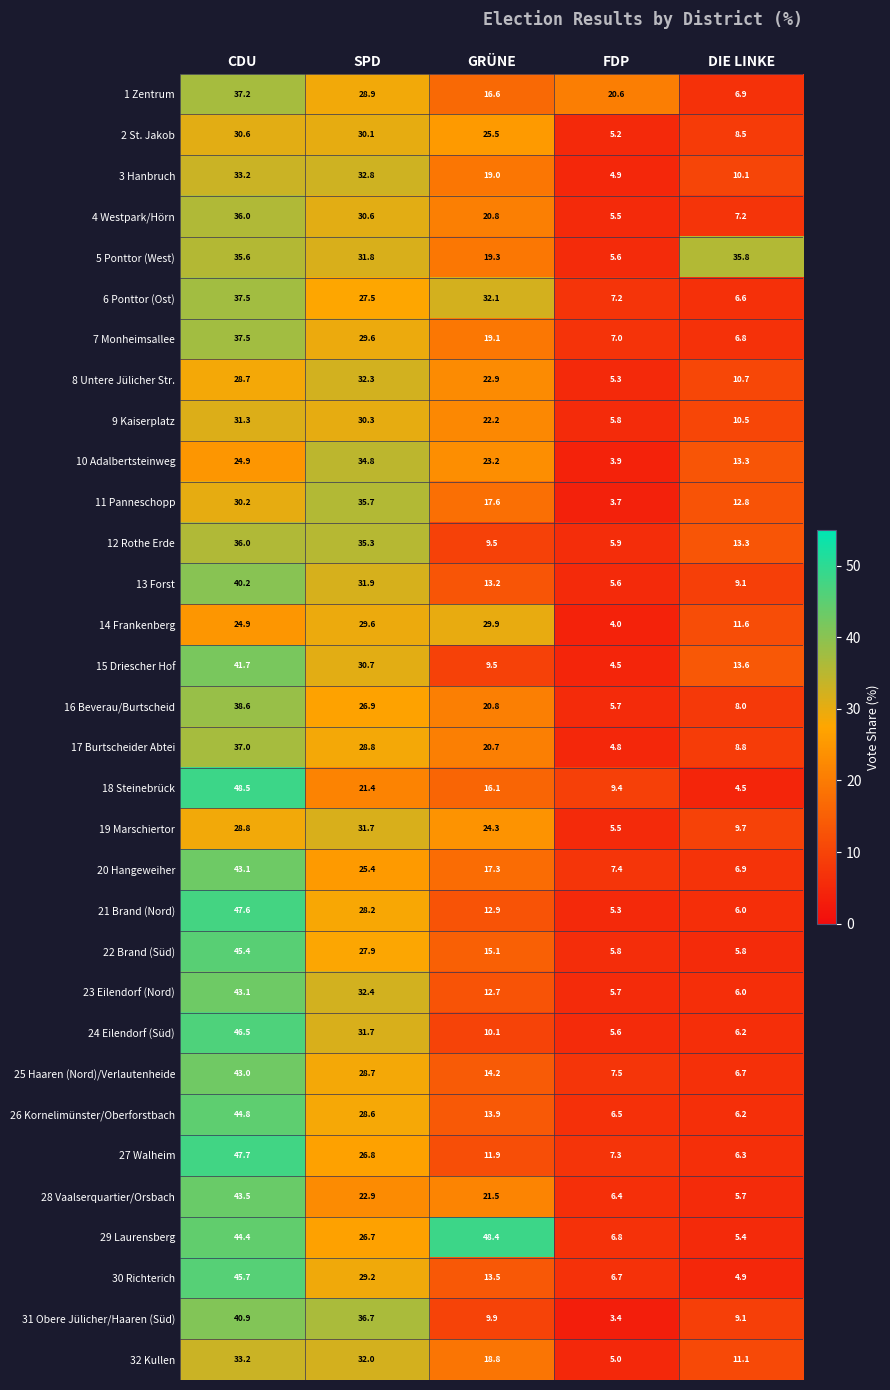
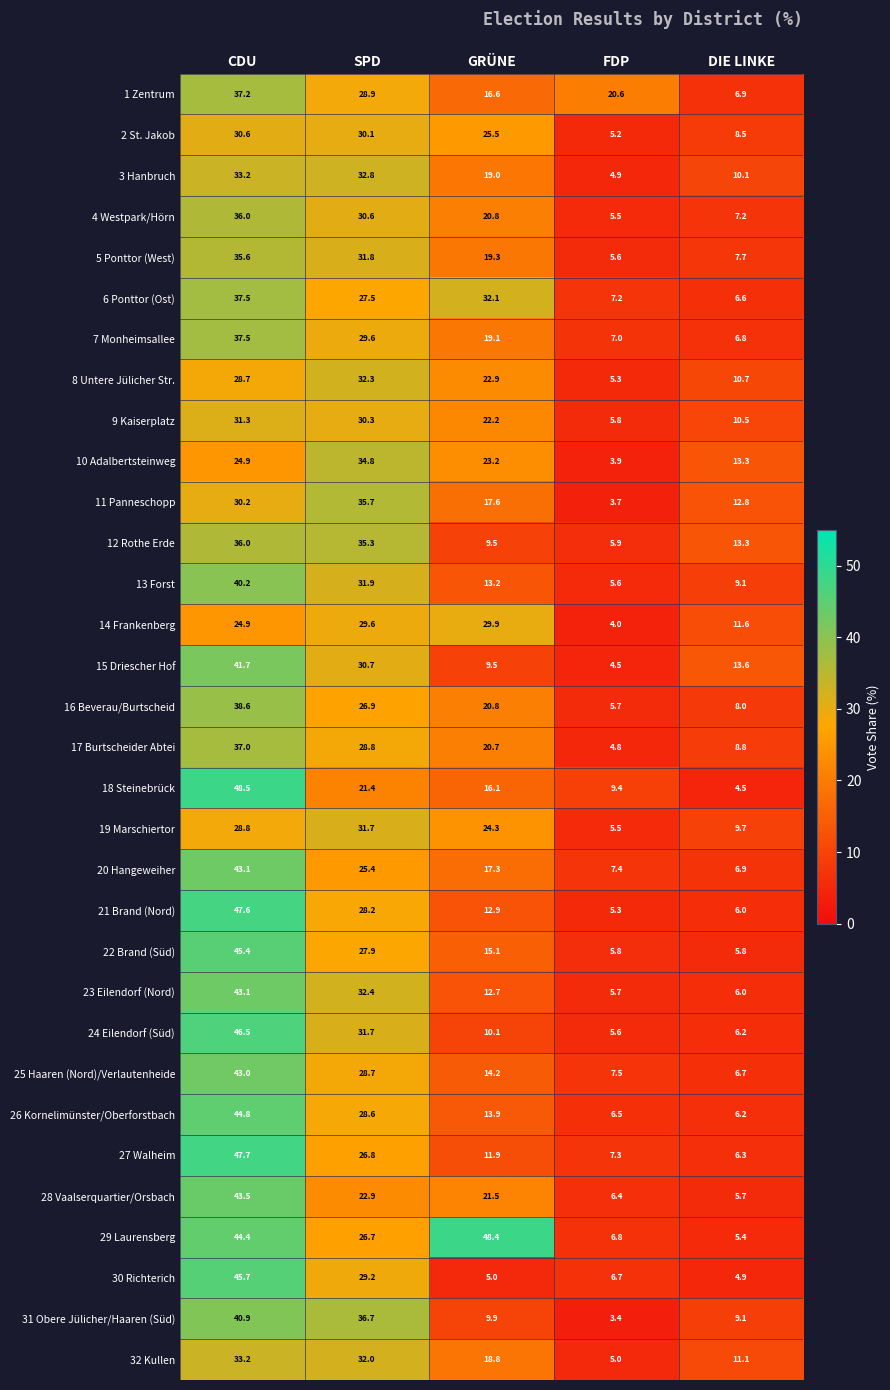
5 Ponttor (West), DIE LINKE: 35.8 -> 7.7
30 Richterich, GRÜNE: 13.5 -> 5.0
